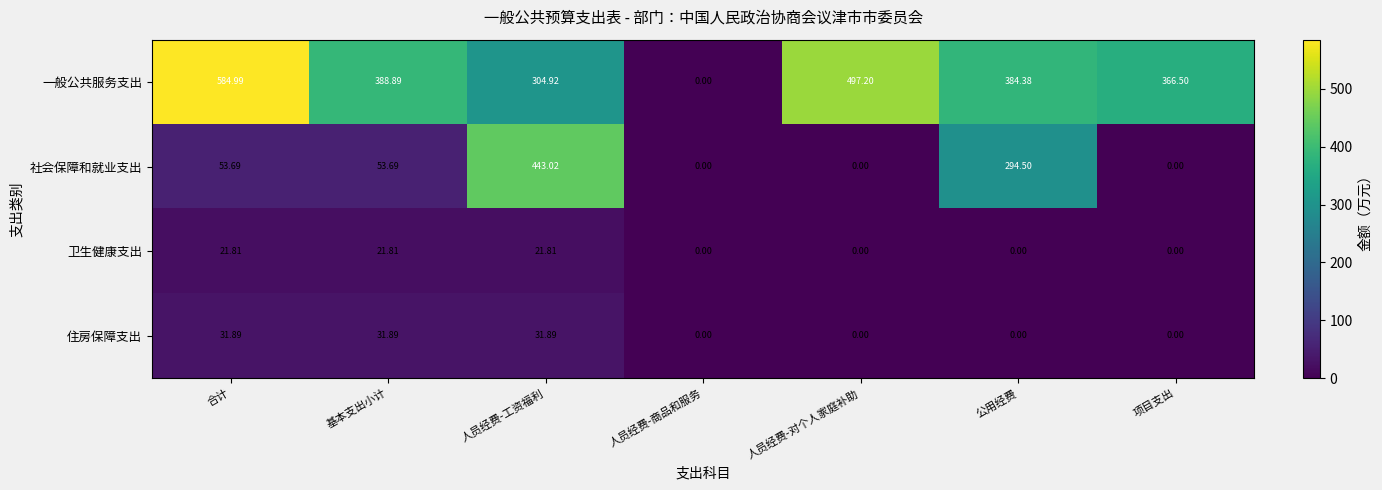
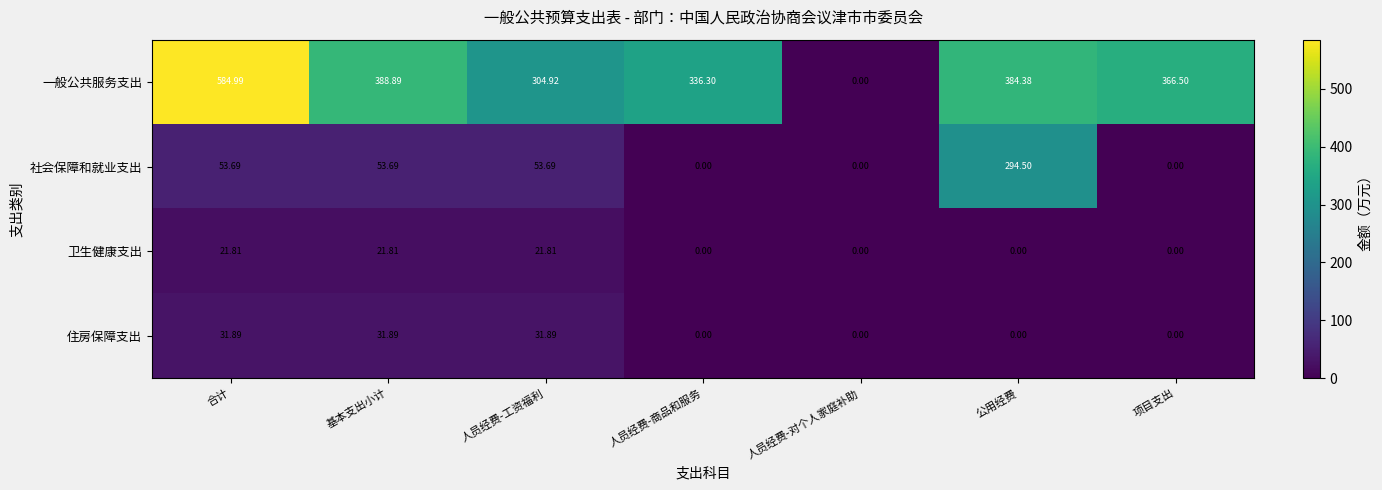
一般公共服务支出, 人员经费-商品和服务: 0.00 -> 336.30
一般公共服务支出, 人员经费-对个人家庭补助: 497.20 -> 0.00
社会保障和就业支出, 人员经费-工资福利: 443.02 -> 53.69
